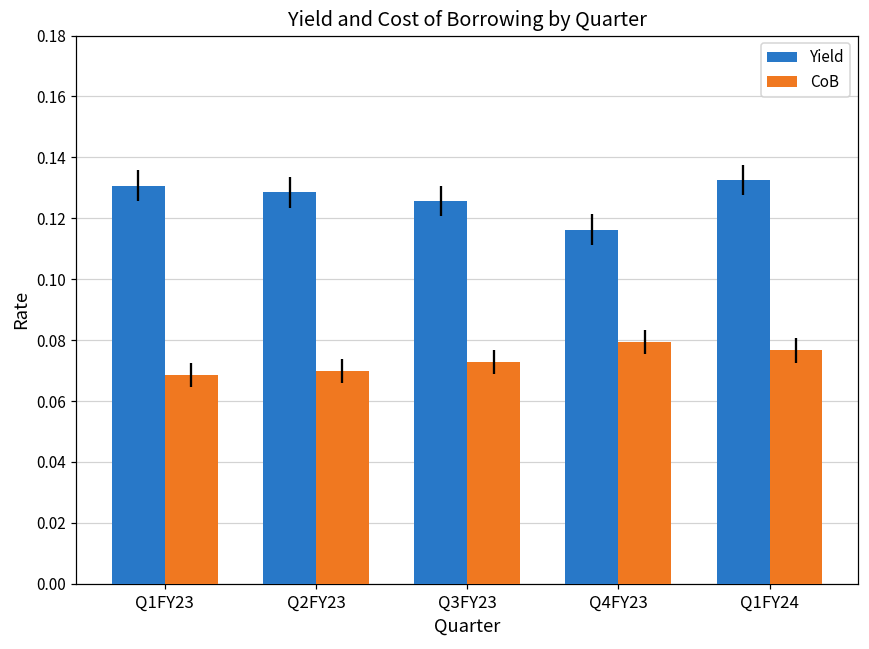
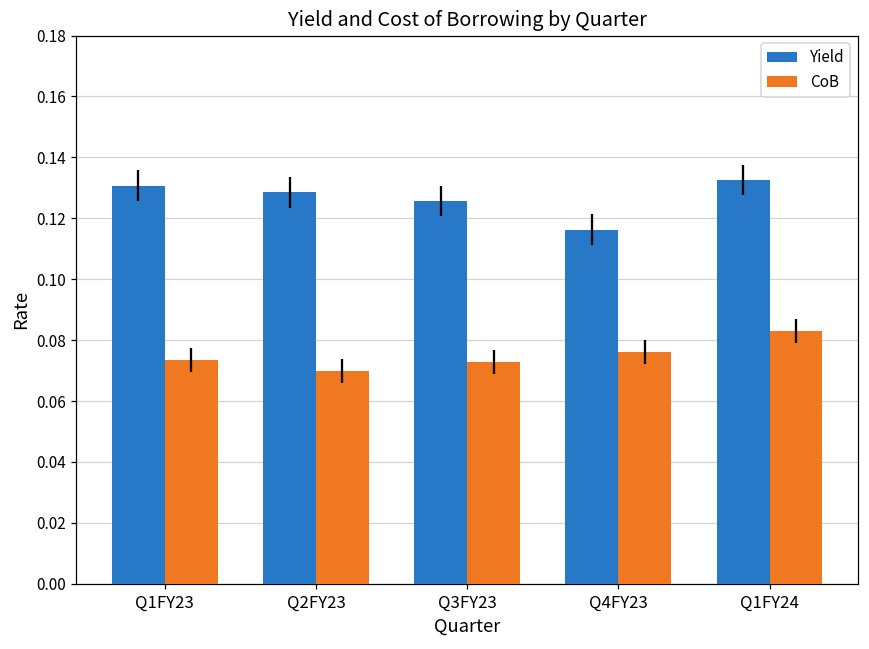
CoB, Q1FY23: 0.069 -> 0.074
CoB, Q4FY23: 0.079 -> 0.076
CoB, Q1FY24: 0.077 -> 0.083
